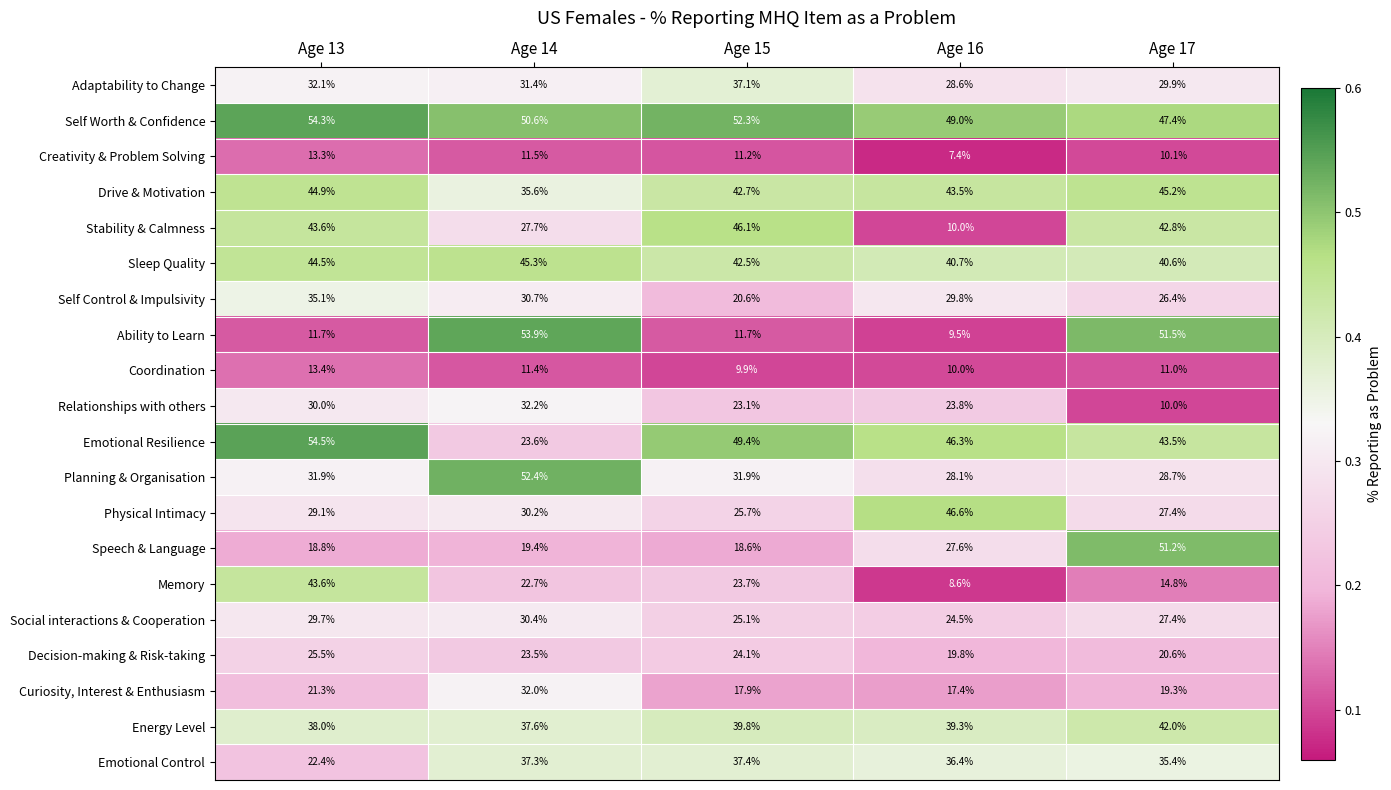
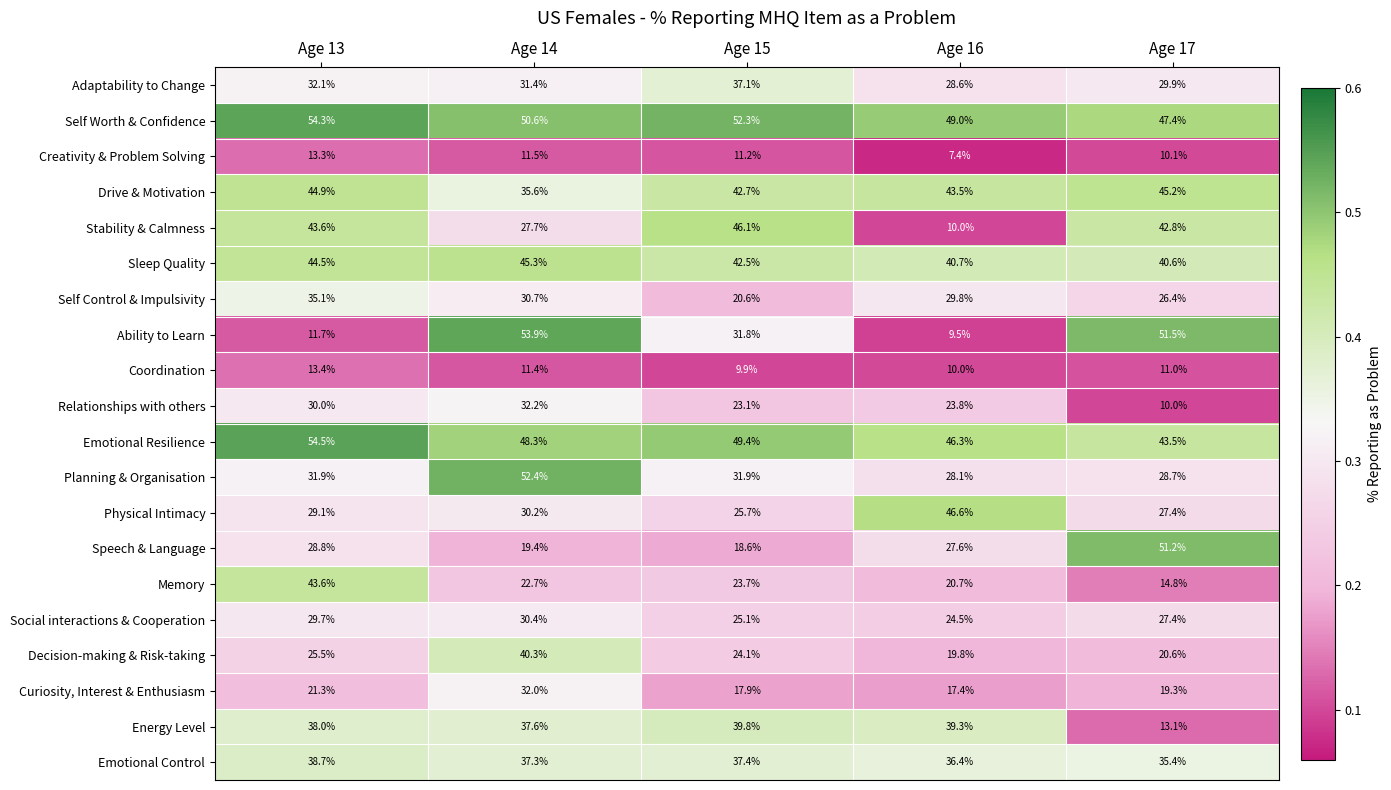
Ability to Learn, Age 15: 11.7% -> 31.8%
Emotional Resilience, Age 14: 23.6% -> 48.3%
Speech & Language, Age 13: 18.8% -> 28.8%
Memory, Age 16: 8.6% -> 20.7%
Decision-making & Risk-taking, Age 14: 23.5% -> 40.3%
Energy Level, Age 17: 42.0% -> 13.1%
Emotional Control, Age 13: 22.4% -> 38.7%
